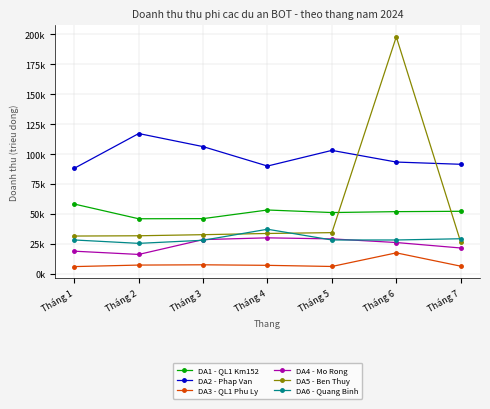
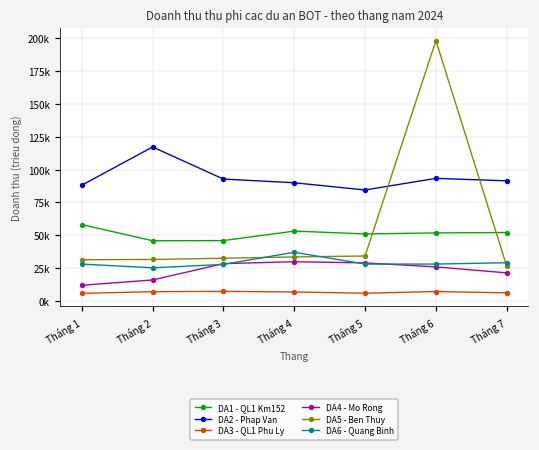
DA4 - Mo Rong, Tháng 1: 19000 -> 12000
DA2 - Phap Van, Tháng 3: 106000 -> 93000
DA2 - Phap Van, Tháng 5: 103000 -> 84000
DA3 - QL1 Phu Ly, Tháng 6: 17000 -> 7000
